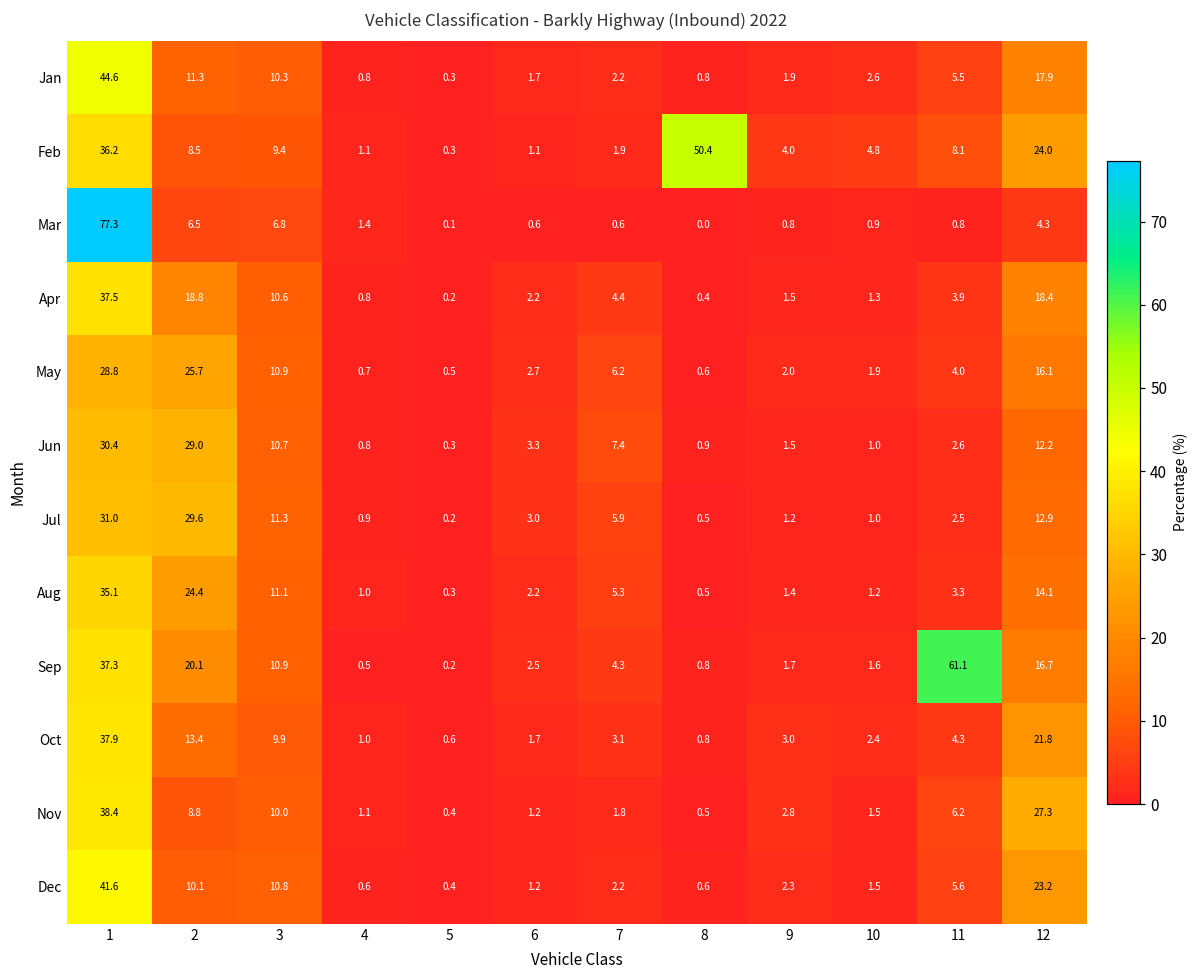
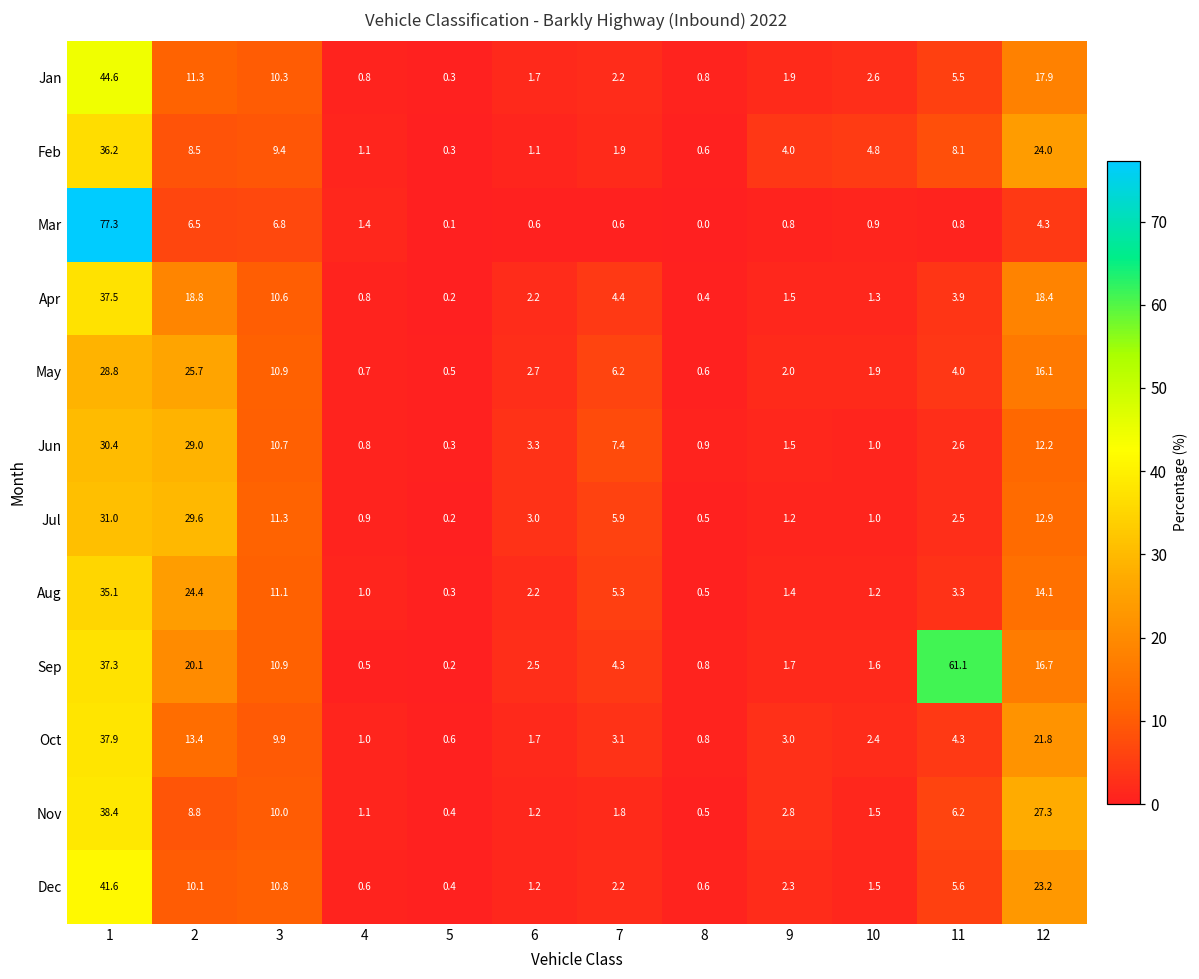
Feb, 8: 50.4 -> 0.6
